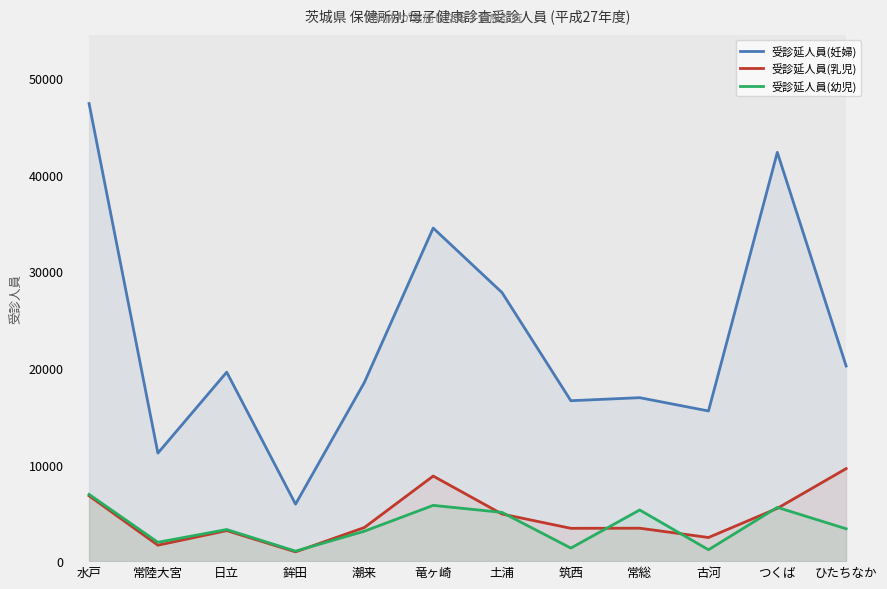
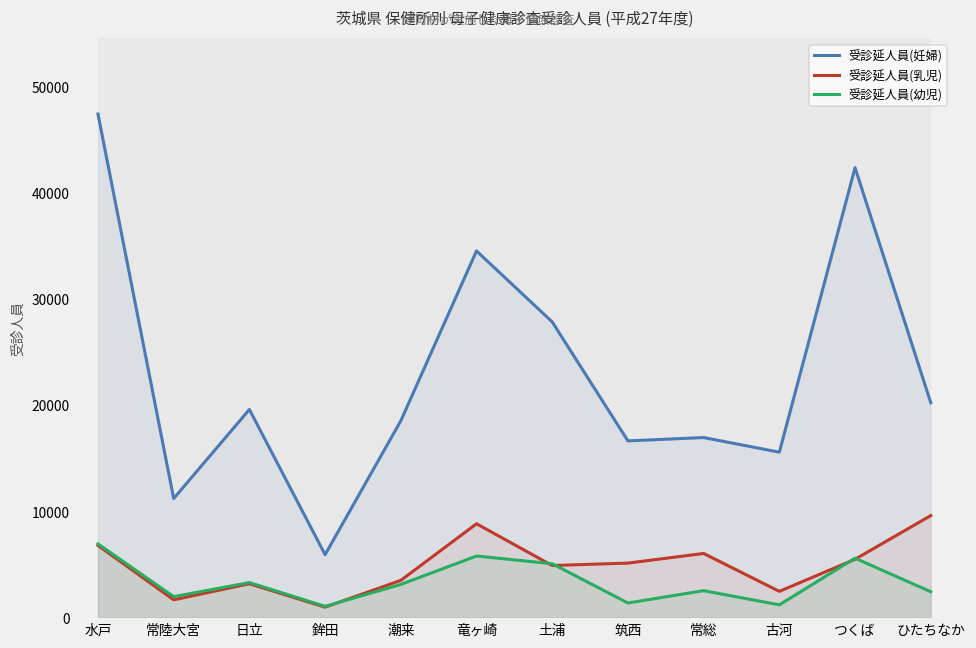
受診延人員(乳児), 筑西: 3000 -> 5000
受診延人員(乳児), 常総: 3000 -> 6000
受診延人員(幼児), 常総: 5000 -> 3000
受診延人員(幼児), ひたちなか: 3000 -> 2000
